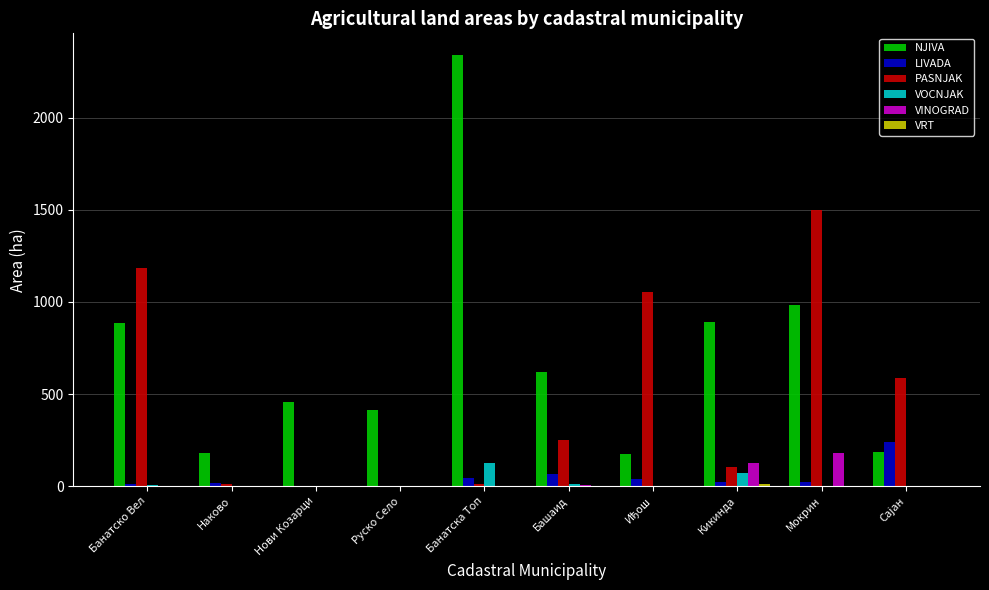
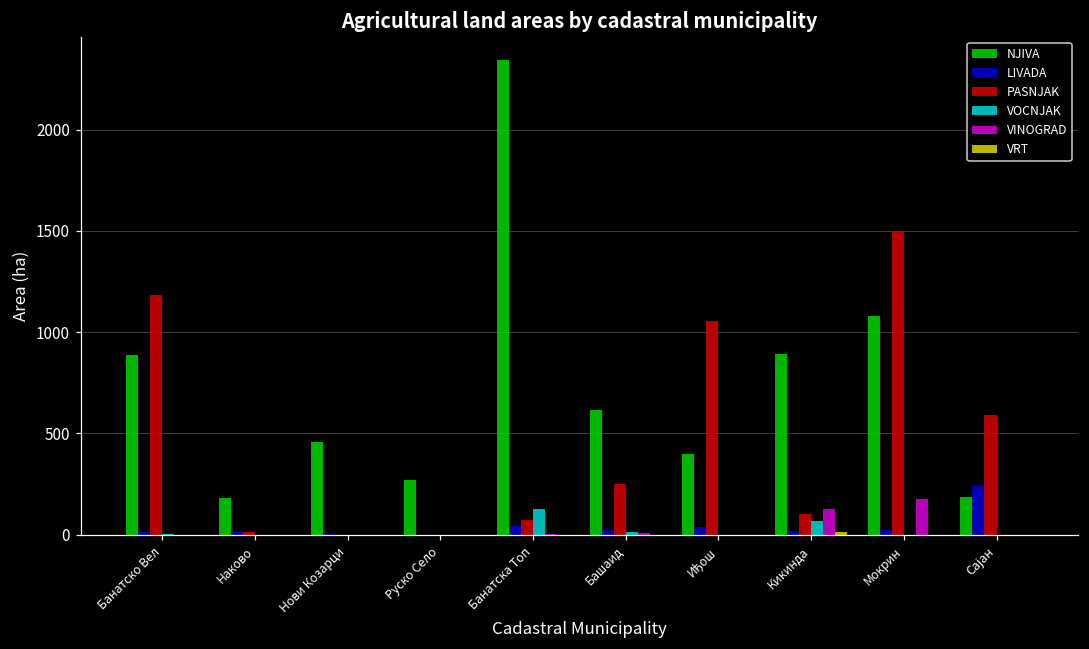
NJIVA, Руско Село: 410 -> 270
PASNJAK, Банатска Топ: 10 -> 70
LIVADA, Башаид: 70 -> 20
NJIVA, Иђош: 170 -> 400
NJIVA, Мокрин: 980 -> 1080
